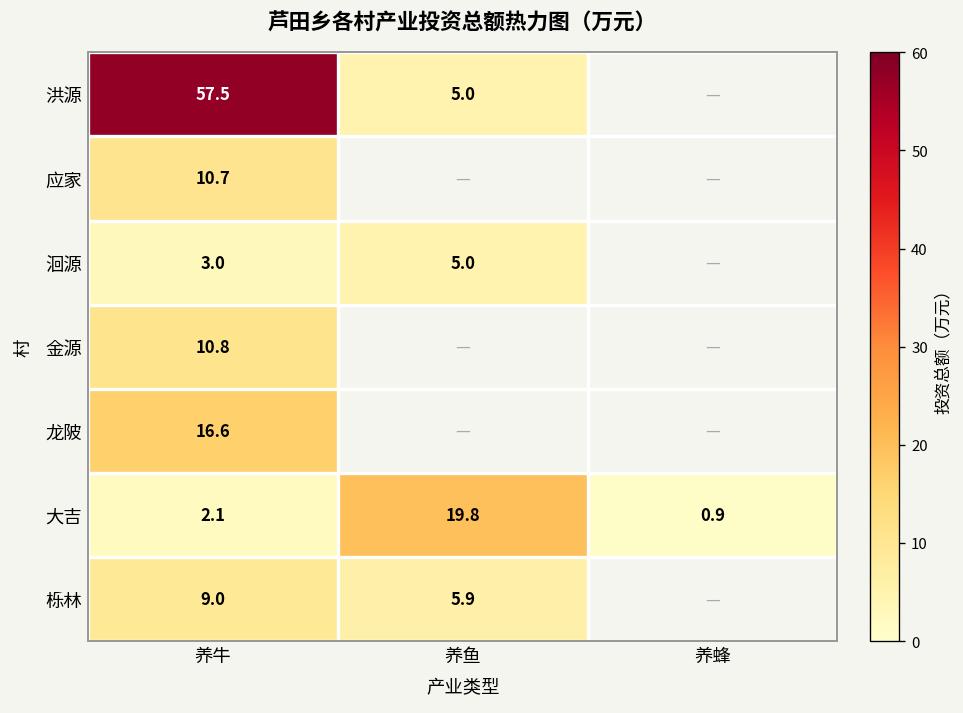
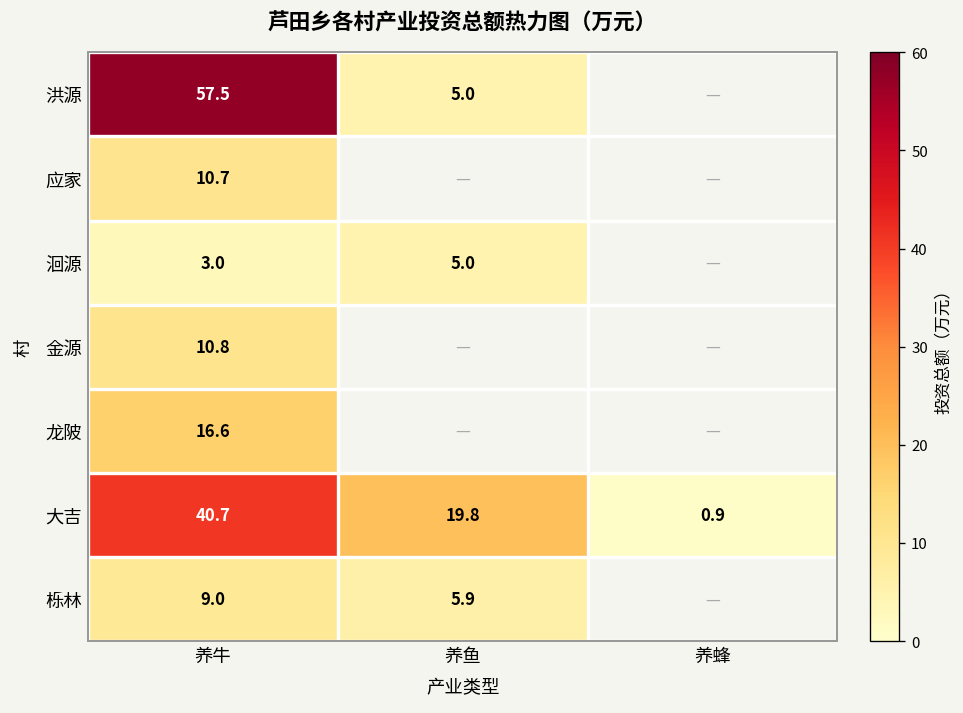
大吉, 养牛: 2.1 -> 40.7
